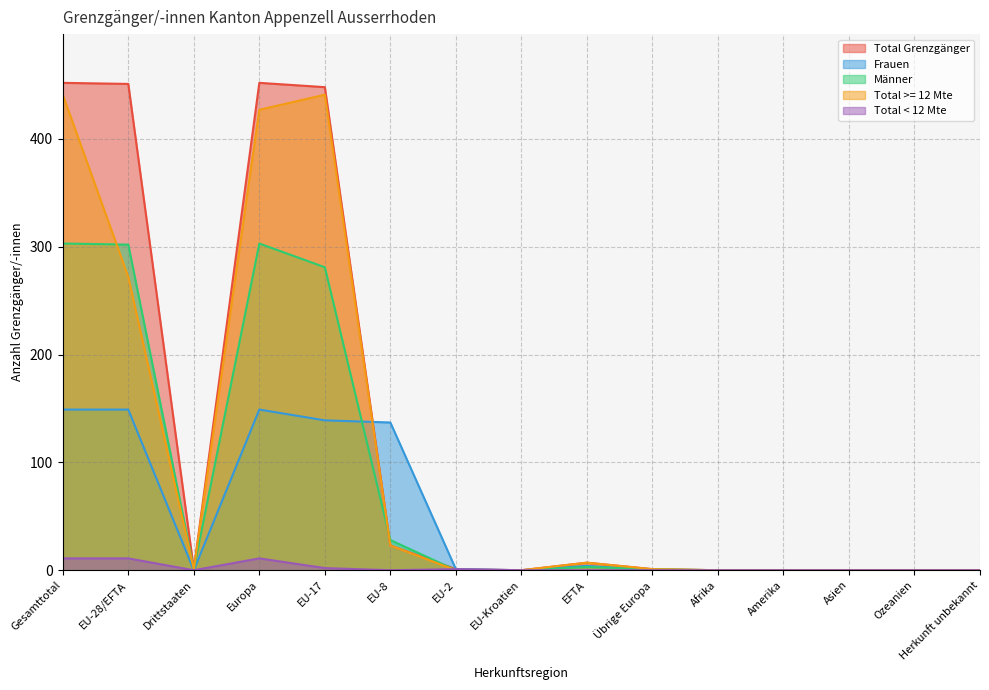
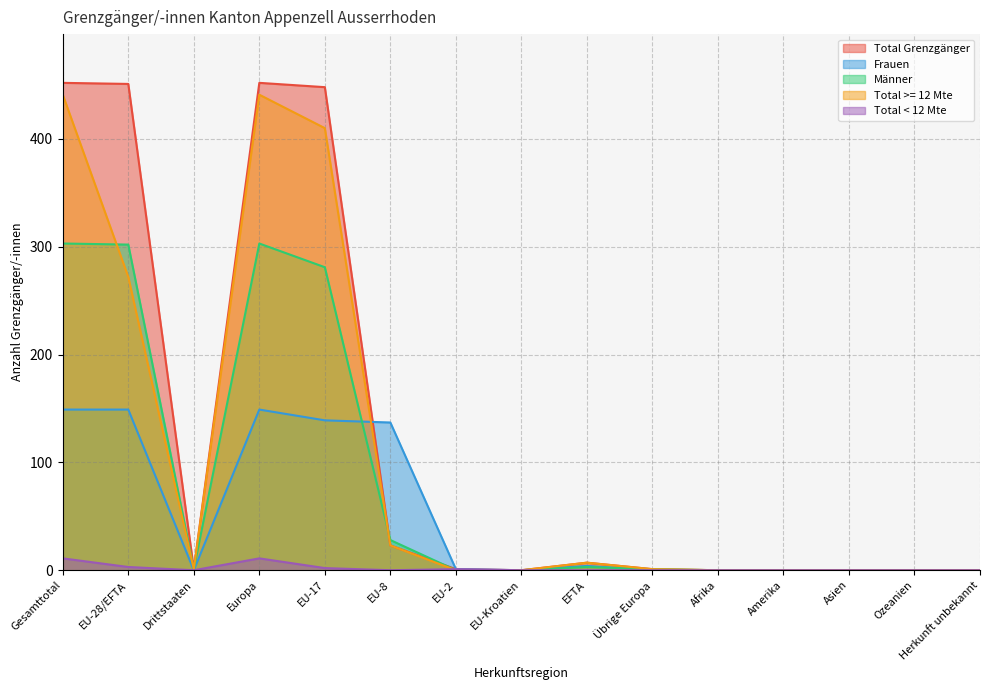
Total < 12 Mte, EU-28/EFTA: 11 -> 3
Total >= 12 Mte, Europa: 427 -> 441
Total >= 12 Mte, EU-17: 441 -> 410
